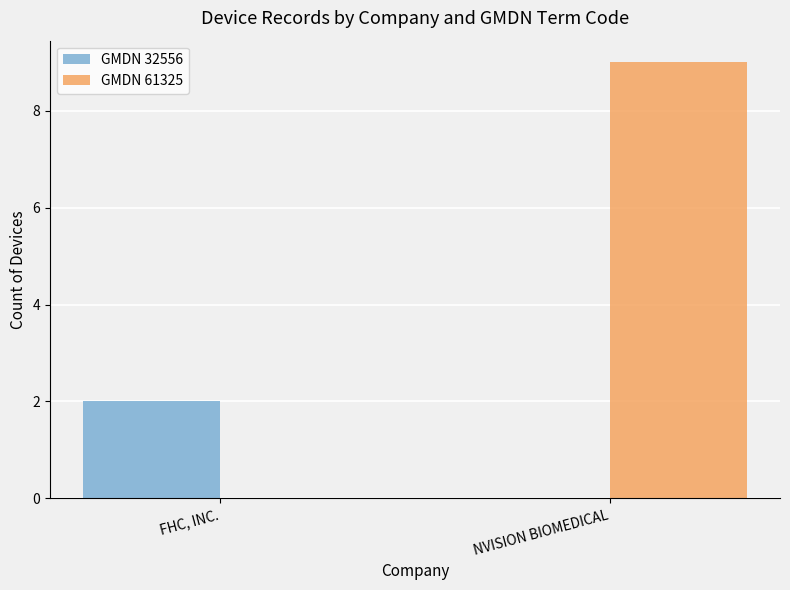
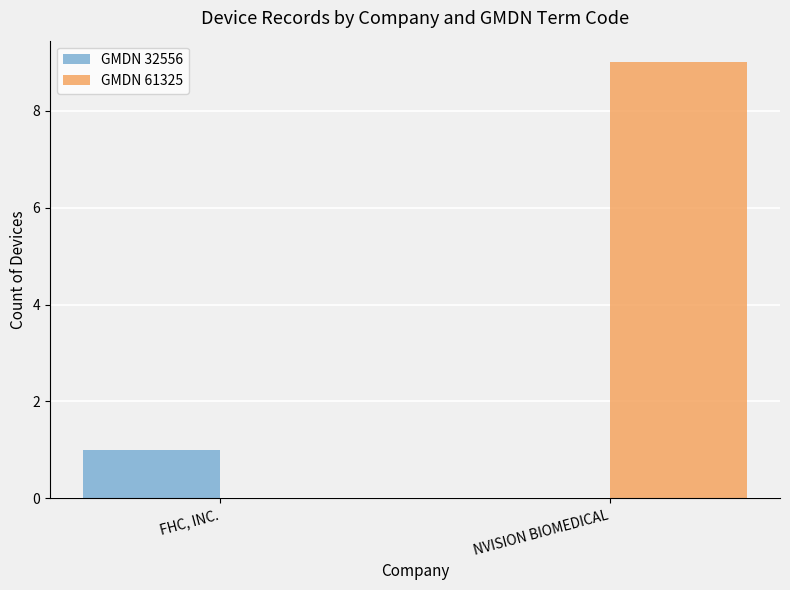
GMDN 32556, FHC, INC.: 2 -> 1
